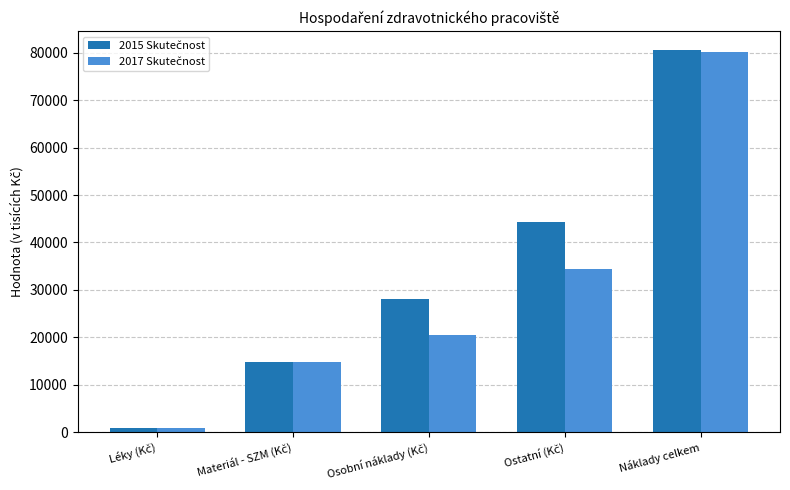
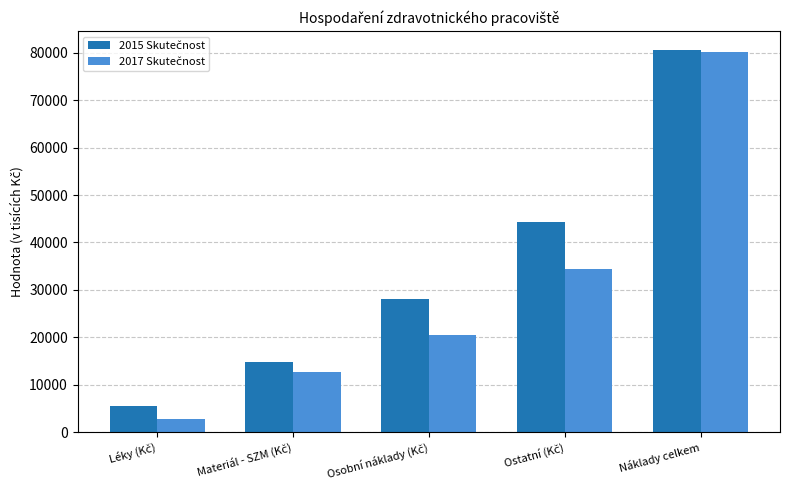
2015 Skutečnost, Léky (Kč): 1000 -> 5000
2017 Skutečnost, Léky (Kč): 1000 -> 3000
2017 Skutečnost, Materiál - SZM (Kč): 15000 -> 13000
